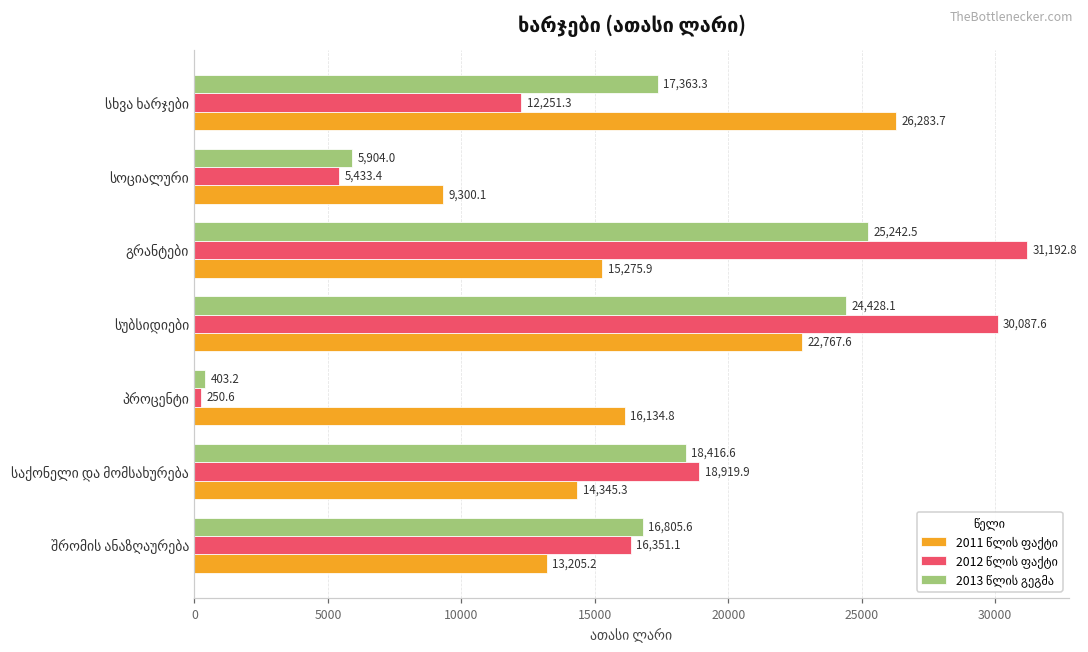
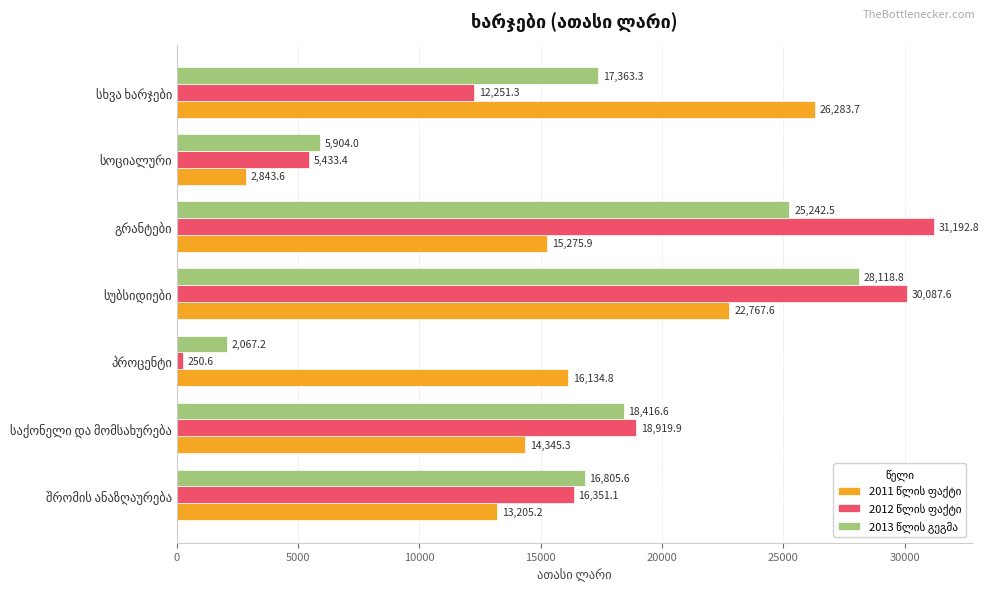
2011 წლის ფაქტი, სოციალური: 9,300.1 -> 2,843.6
2013 წლის გეგმა, სუბსიდიები: 24,428.1 -> 28,118.8
2013 წლის გეგმა, პროცენტი: 403.2 -> 2,067.2
